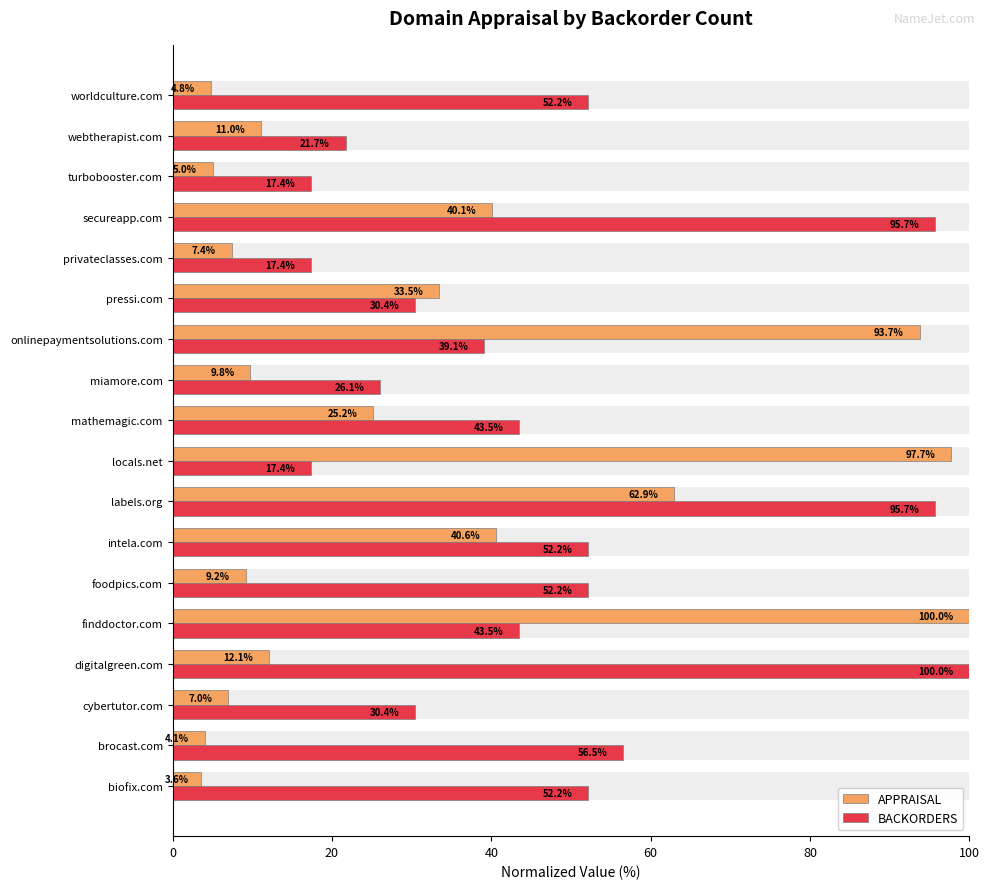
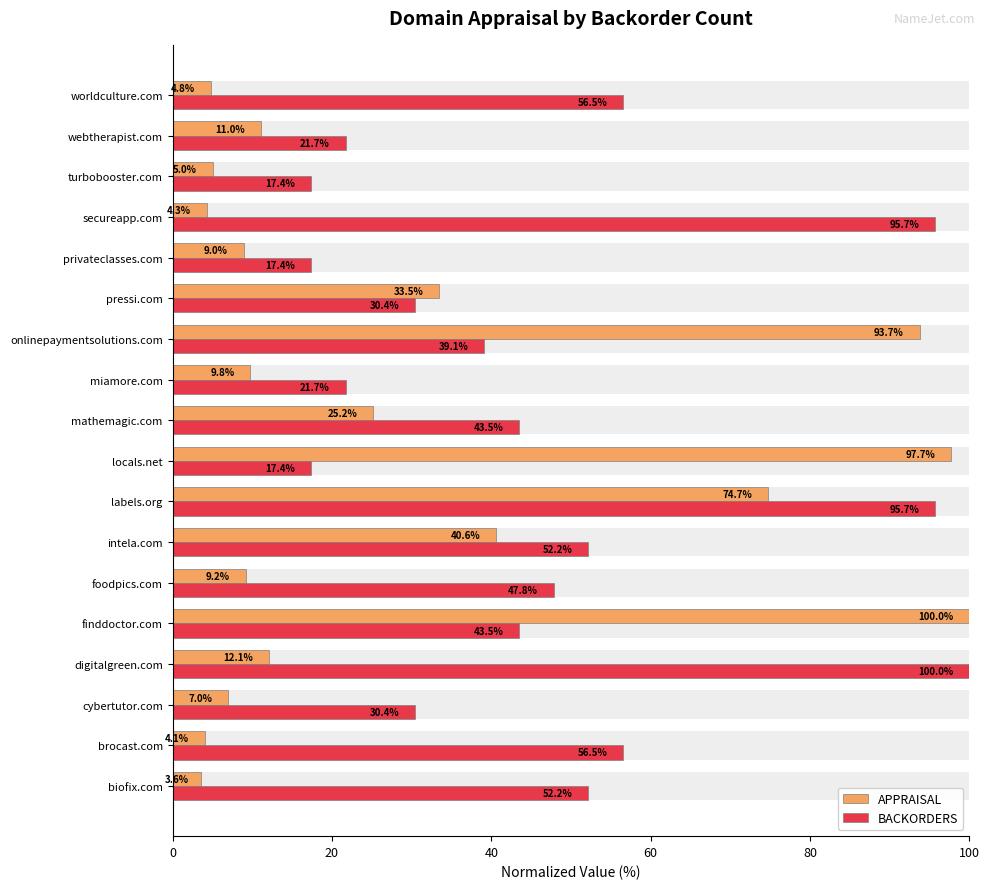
BACKORDERS, worldculture.com: 52.2% -> 56.5%
APPRAISAL, secureapp.com: 40.1% -> 4.3%
APPRAISAL, privateclasses.com: 7.4% -> 9.0%
BACKORDERS, miamore.com: 26.1% -> 21.7%
APPRAISAL, labels.org: 62.9% -> 74.7%
BACKORDERS, foodpics.com: 52.2% -> 47.8%
